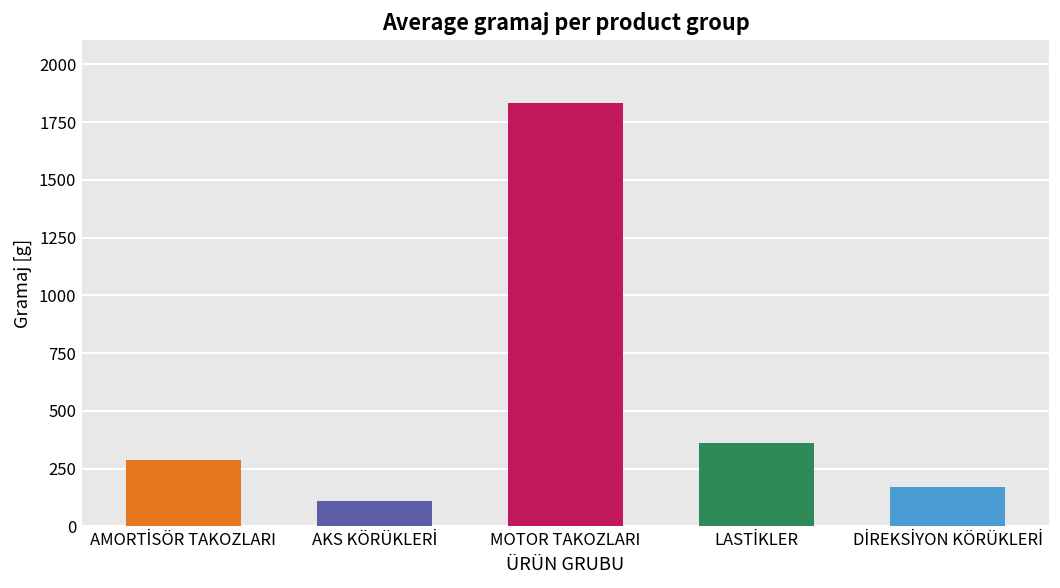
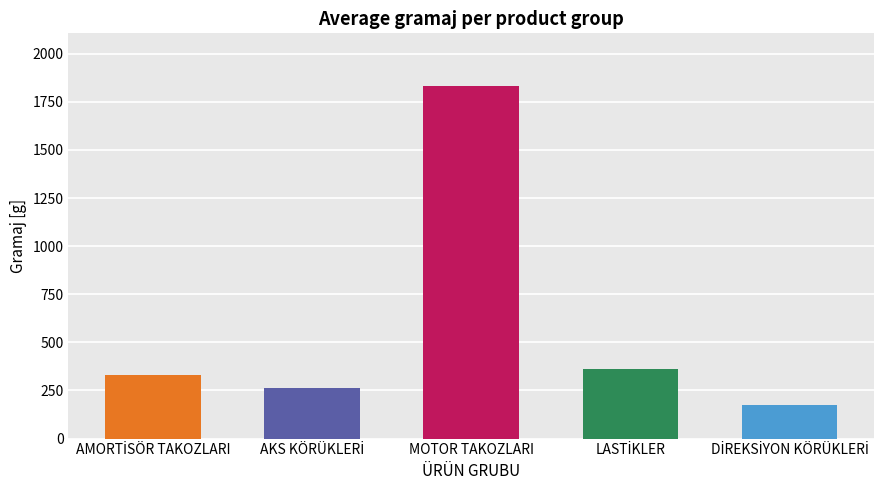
AMORTİSÖR TAKOZLARI: 290 -> 330
AKS KÖRÜKLERİ: 110 -> 260
